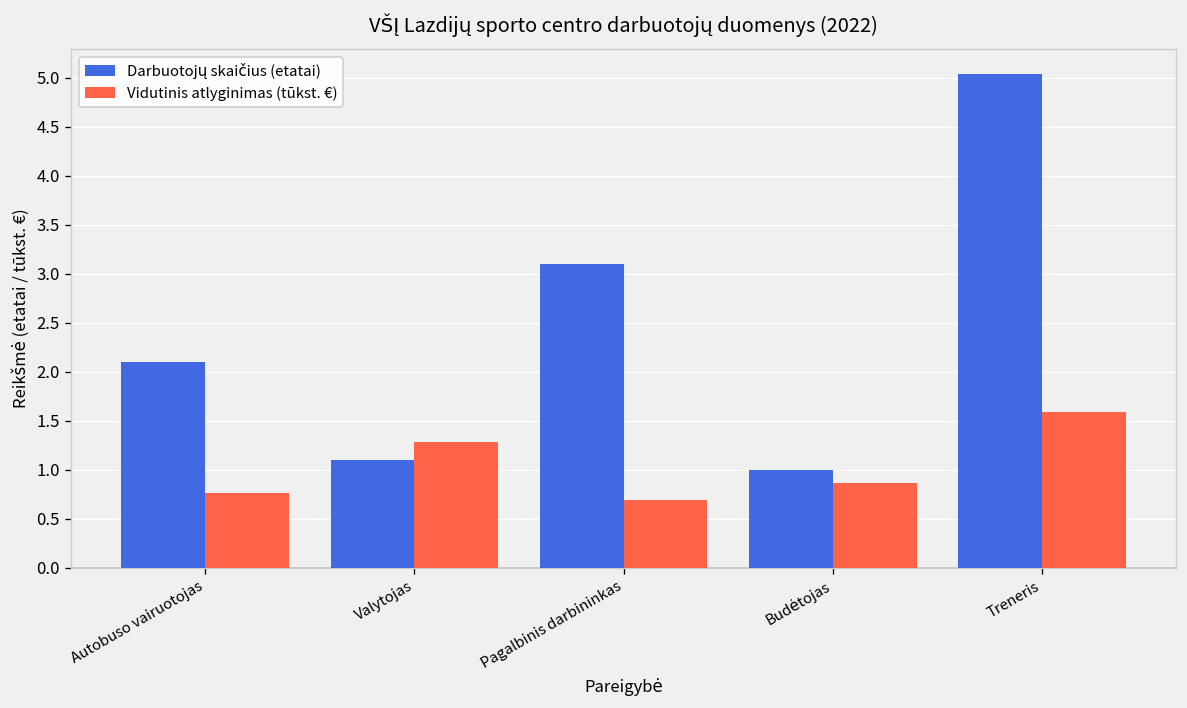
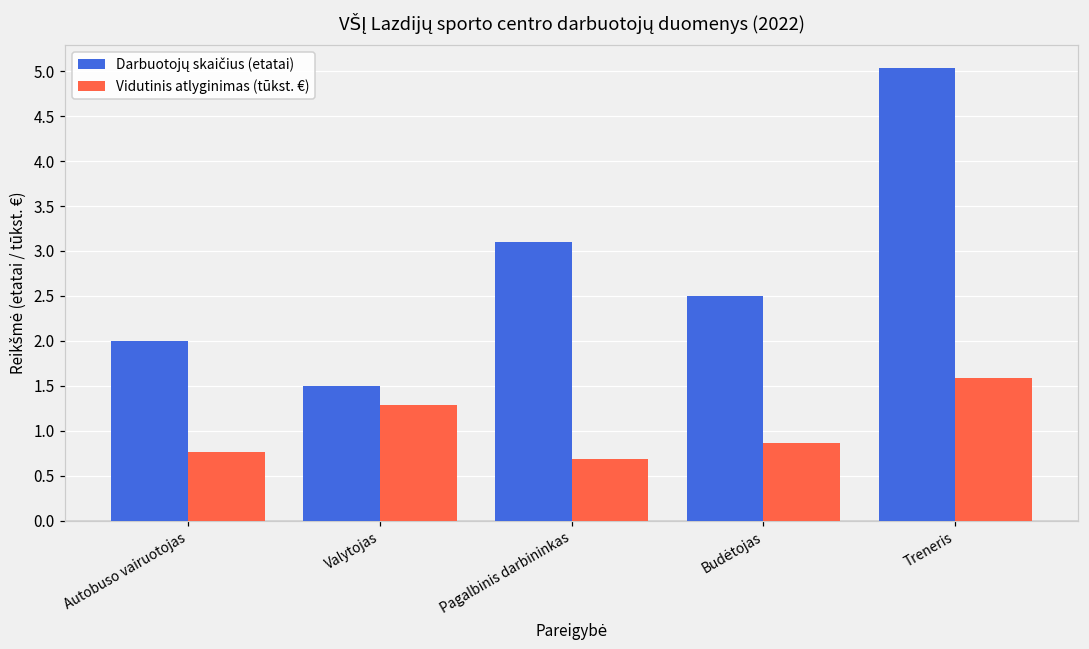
Darbuotojų skaičius (etatai), Autobuso vairuotojas: 2.1 -> 2.0
Darbuotojų skaičius (etatai), Valytojas: 1.1 -> 1.5
Darbuotojų skaičius (etatai), Budėtojas: 1.0 -> 2.5
